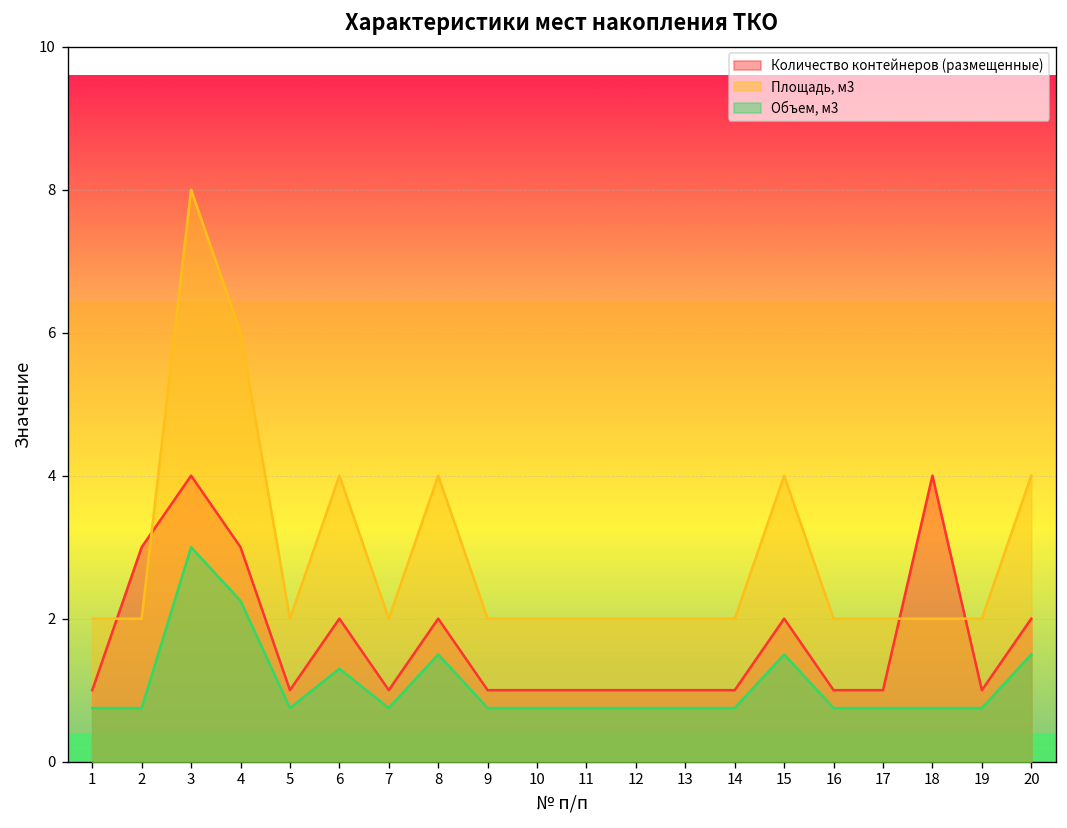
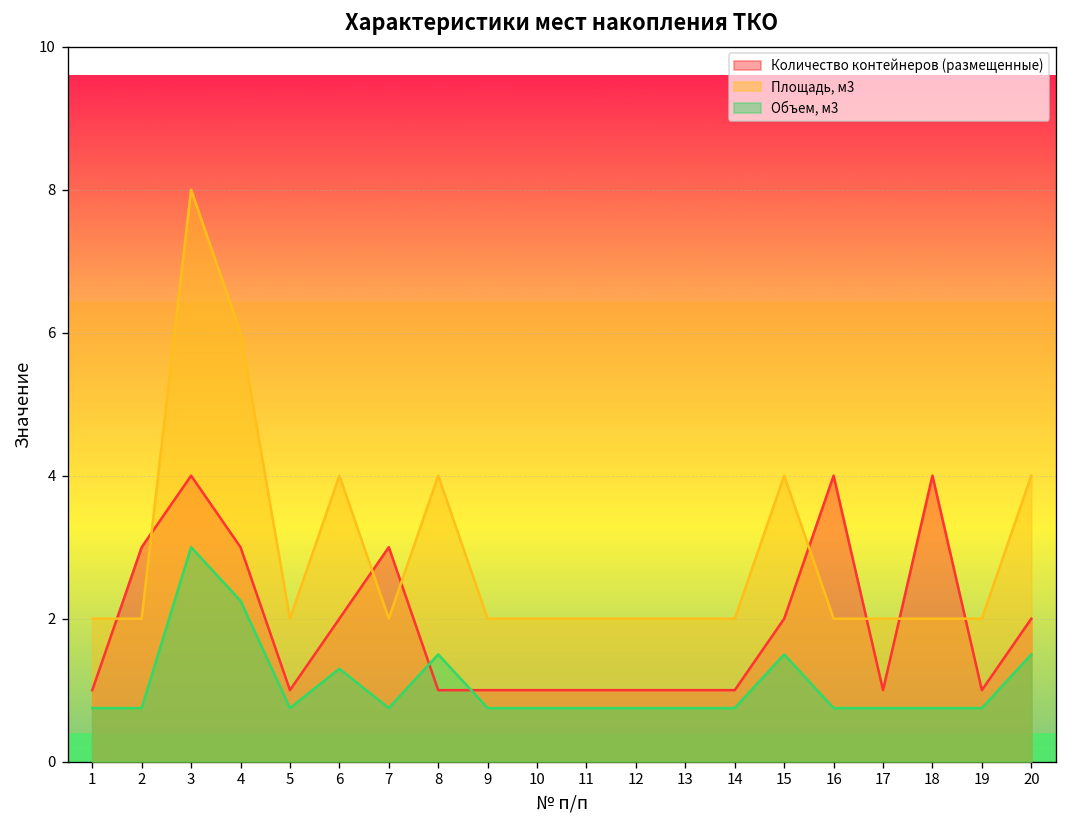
Количество контейнеров (размещенные), 7: 1 -> 3
Количество контейнеров (размещенные), 8: 2 -> 1
Количество контейнеров (размещенные), 16: 1 -> 4
